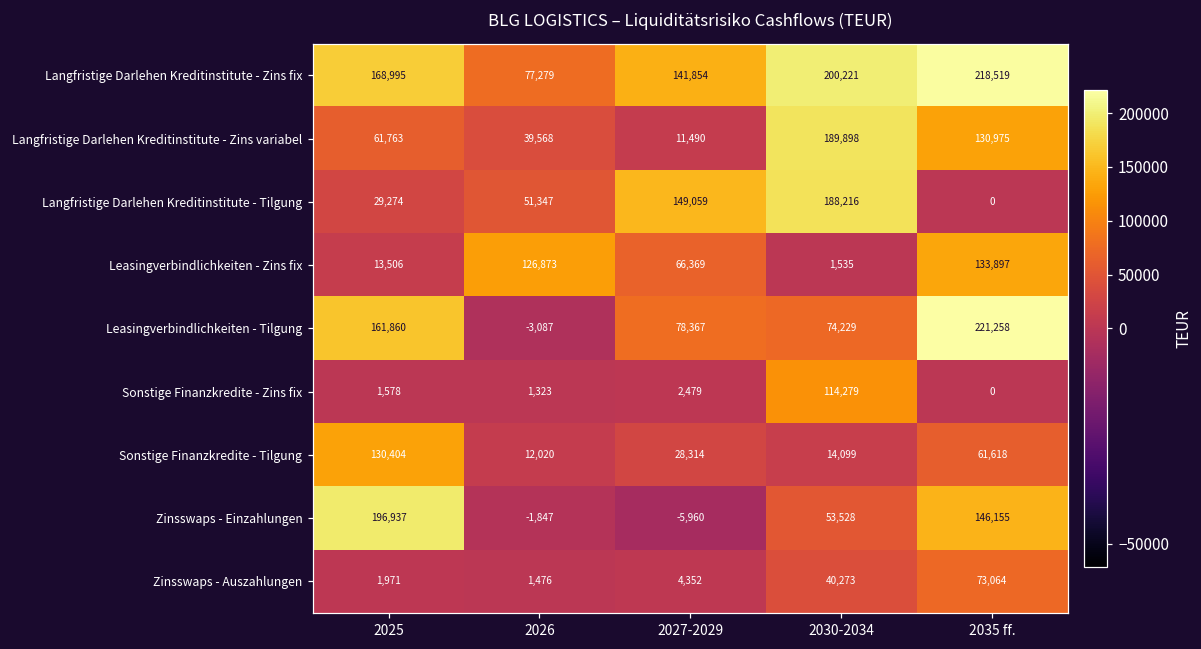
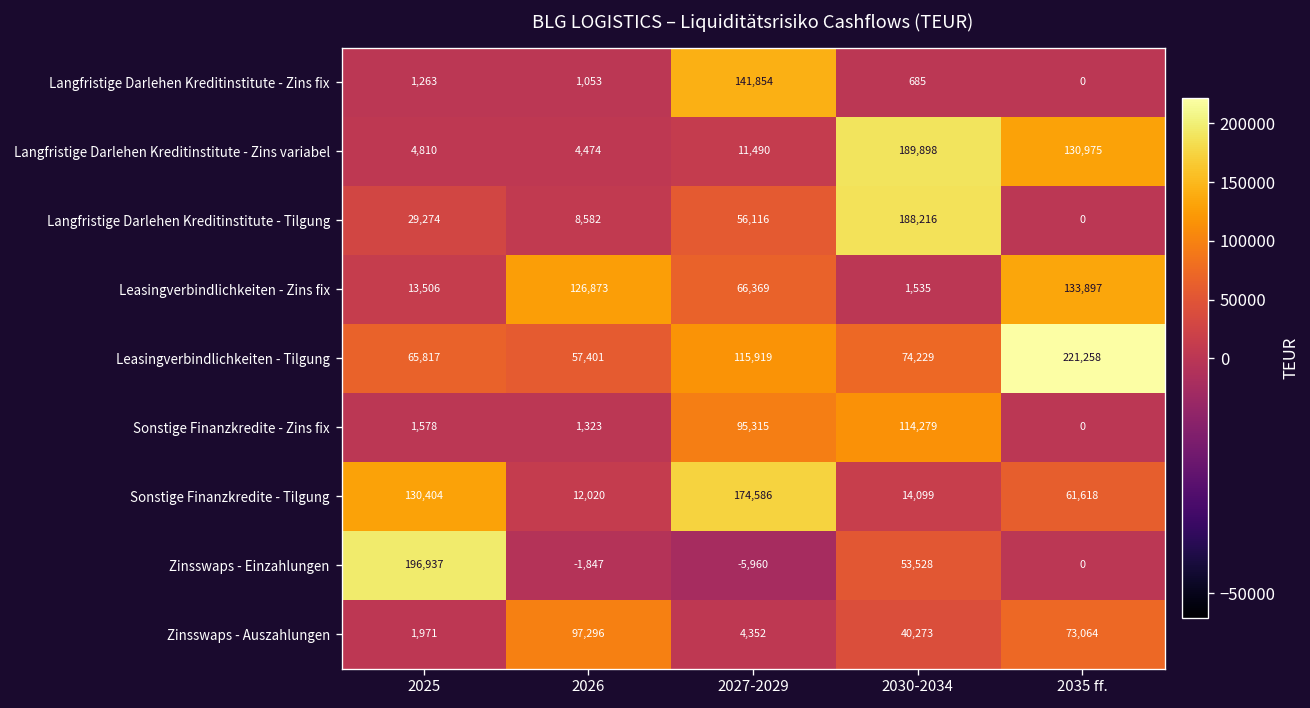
Langfristige Darlehen Kreditinstitute - Zins fix, 2025: 168,995 -> 1,263
Langfristige Darlehen Kreditinstitute - Zins fix, 2026: 77,279 -> 1,053
Langfristige Darlehen Kreditinstitute - Zins fix, 2030-2034: 200,221 -> 685
Langfristige Darlehen Kreditinstitute - Zins fix, 2035 ff.: 218,519 -> 0
Langfristige Darlehen Kreditinstitute - Zins variabel, 2025: 61,763 -> 4,810
Langfristige Darlehen Kreditinstitute - Zins variabel, 2026: 39,568 -> 4,474
Langfristige Darlehen Kreditinstitute - Tilgung, 2026: 51,347 -> 8,582
Langfristige Darlehen Kreditinstitute - Tilgung, 2027-2029: 149,059 -> 56,116
Leasingverbindlichkeiten - Tilgung, 2025: 161,860 -> 65,817
Leasingverbindlichkeiten - Tilgung, 2026: -3,087 -> 57,401
Leasingverbindlichkeiten - Tilgung, 2027-2029: 78,367 -> 115,919
Sonstige Finanzkredite - Zins fix, 2027-2029: 2,479 -> 95,315
Sonstige Finanzkredite - Tilgung, 2027-2029: 28,314 -> 174,586
Zinsswaps - Einzahlungen, 2035 ff.: 146,155 -> 0
Zinsswaps - Auszahlungen, 2026: 1,476 -> 97,296
